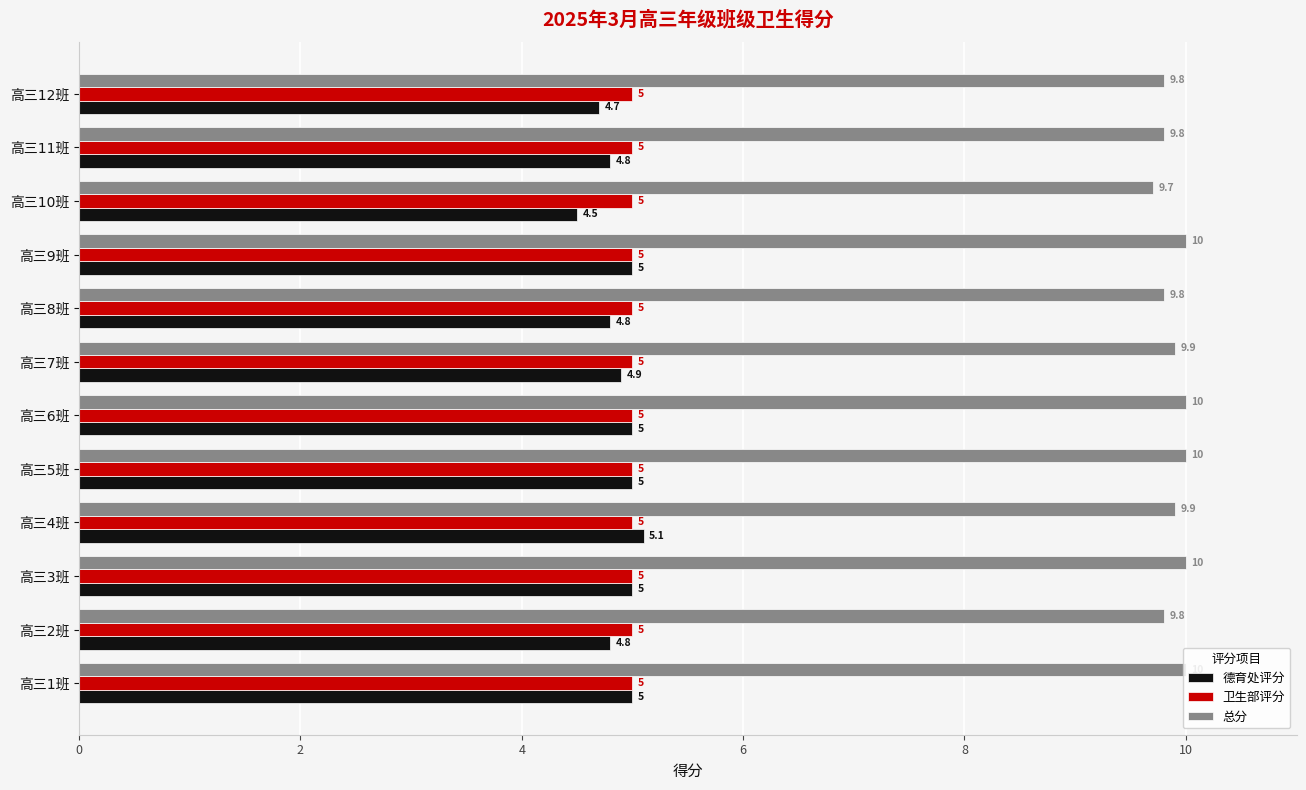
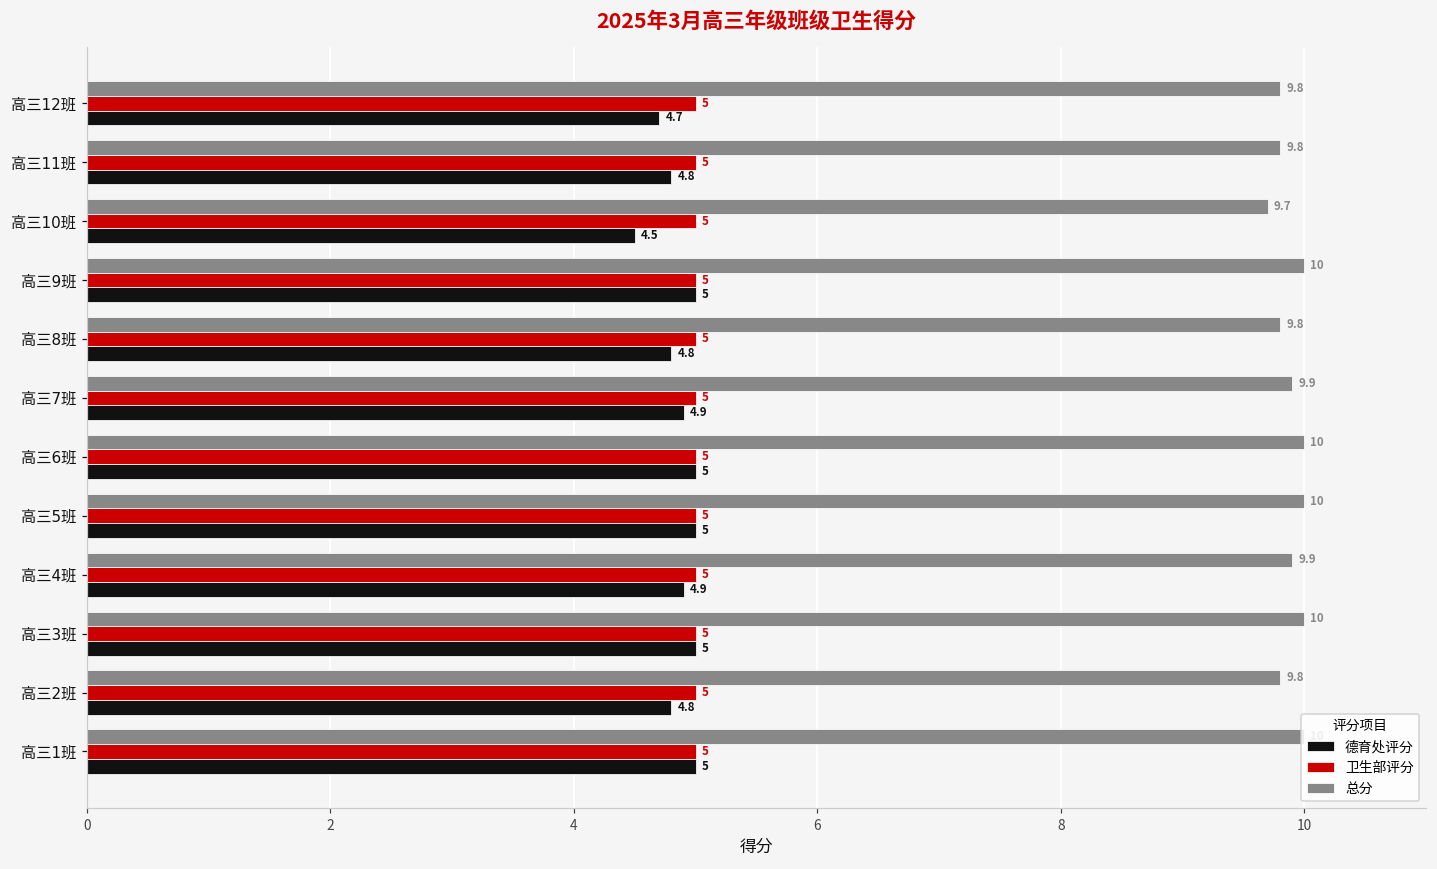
德育处评分, 高三4班: 5.1 -> 4.9
